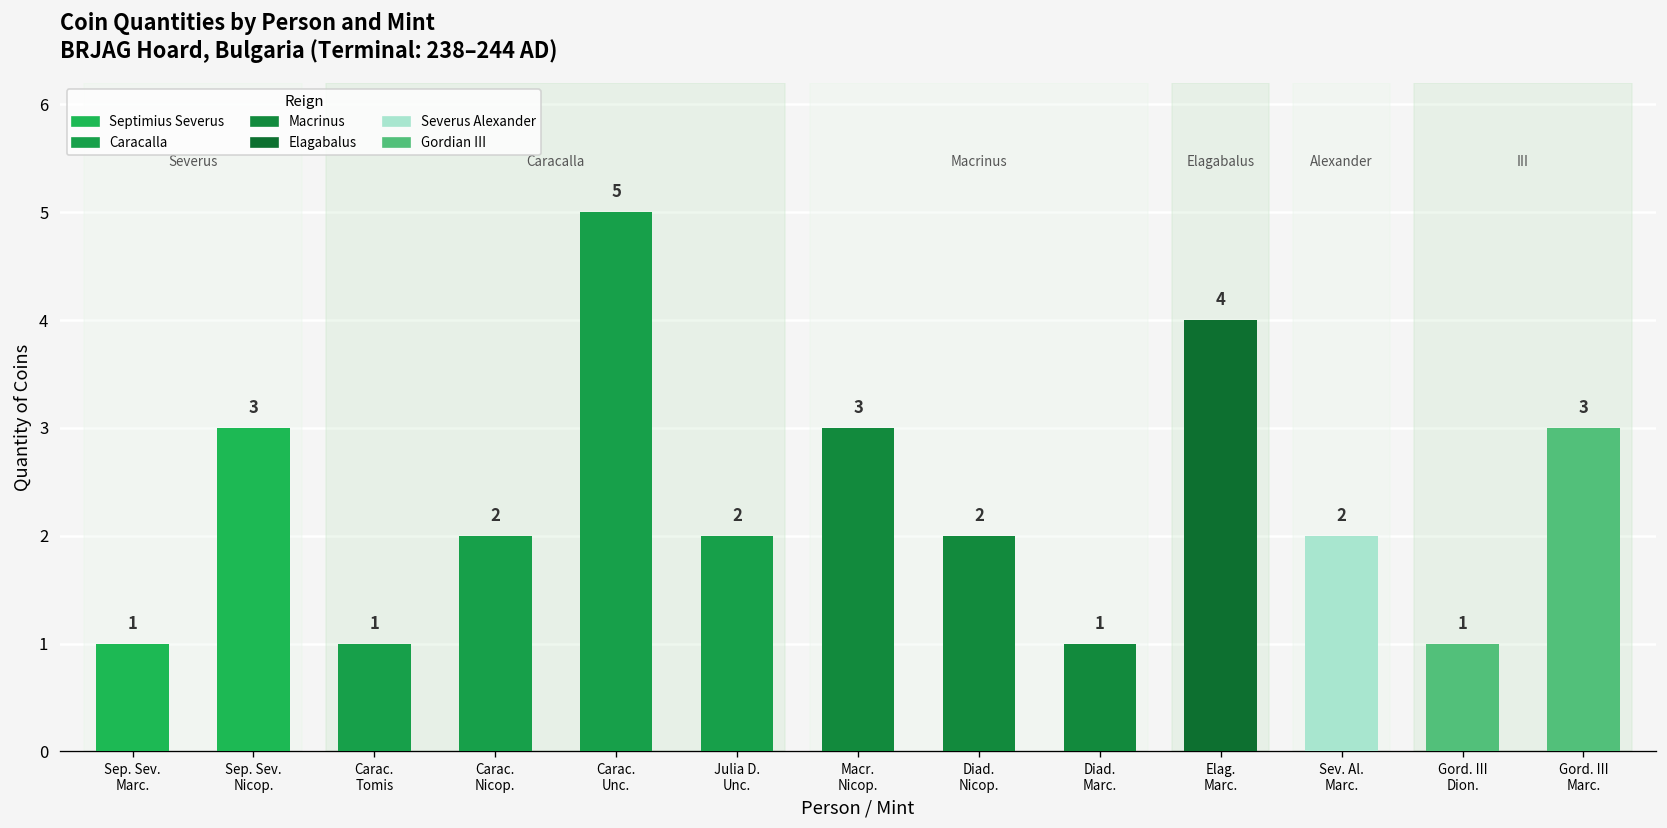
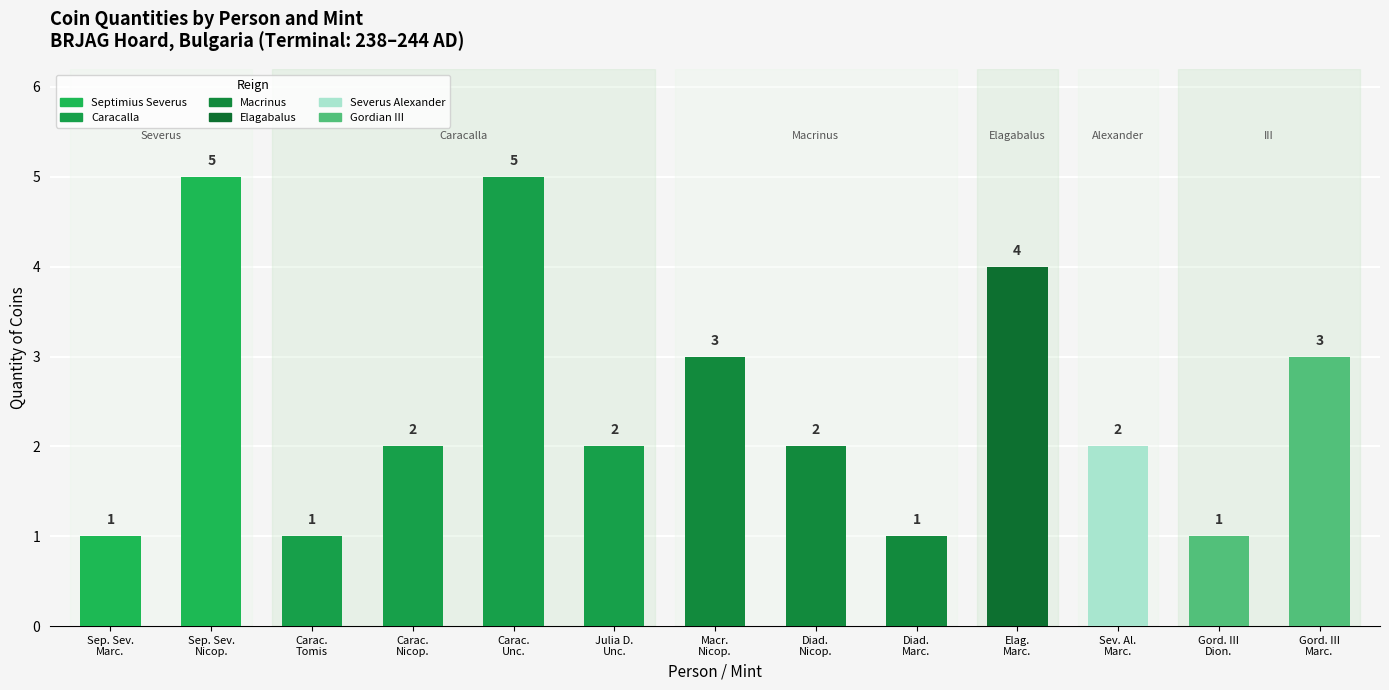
Sep. Sev. Nicop.: 3 -> 5
